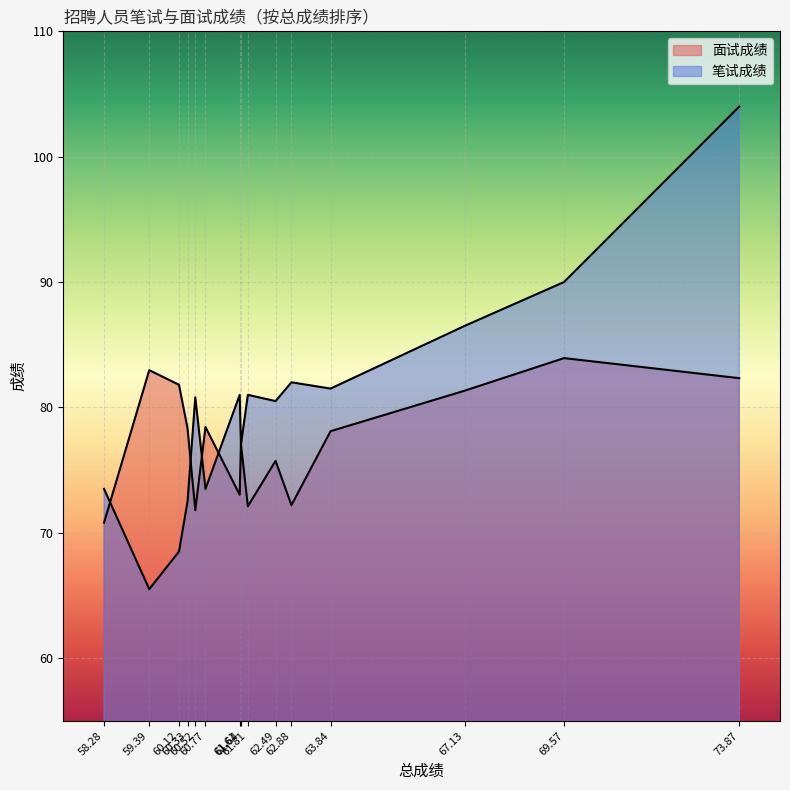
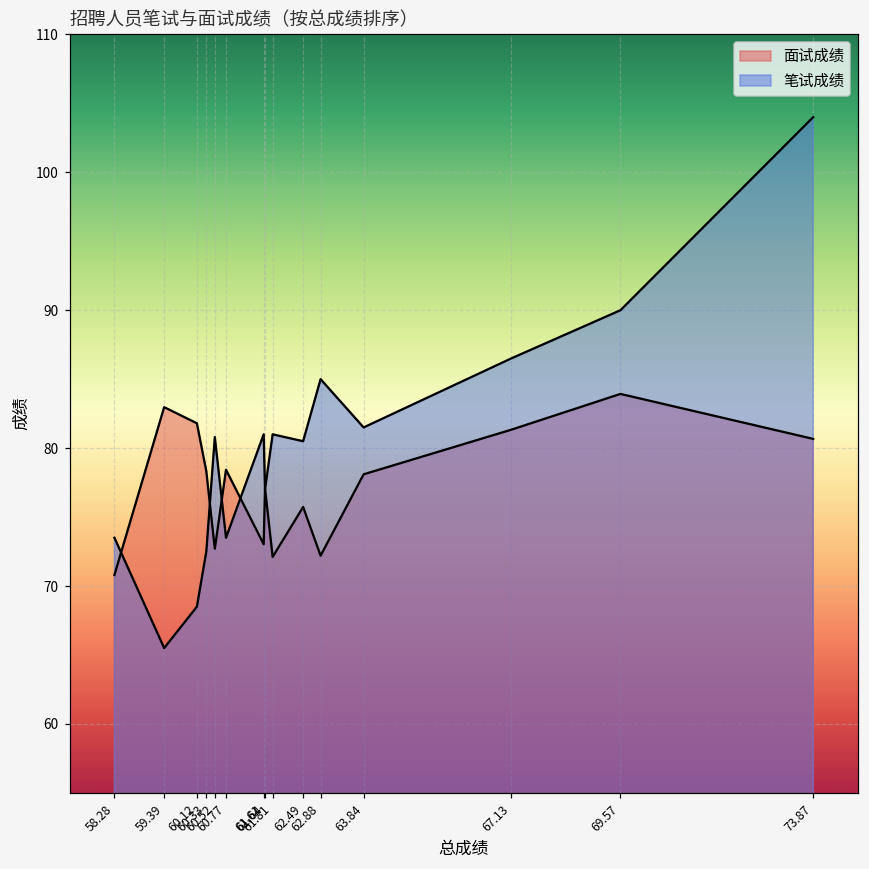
面试成绩, 60.52: 71.8 -> 72.7
笔试成绩, 62.88: 82 -> 85
面试成绩, 73.87: 82.3 -> 80.7
